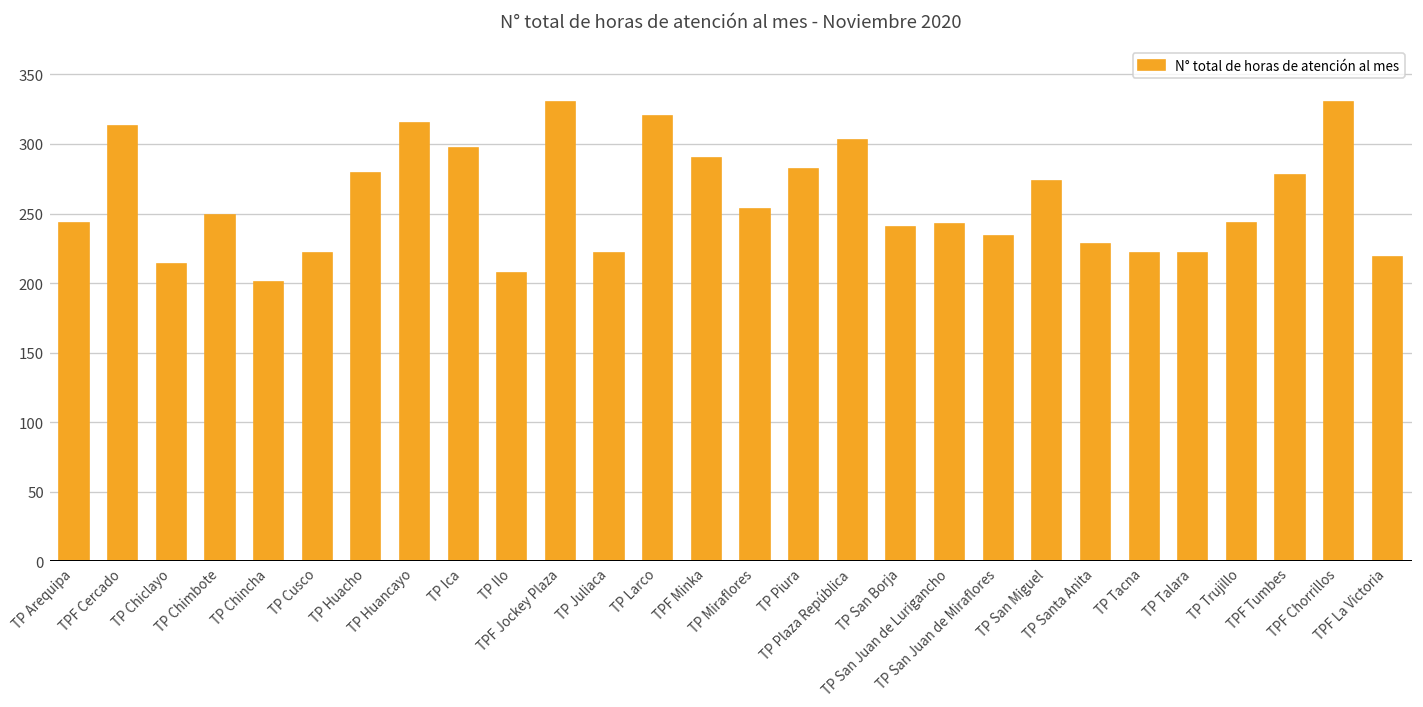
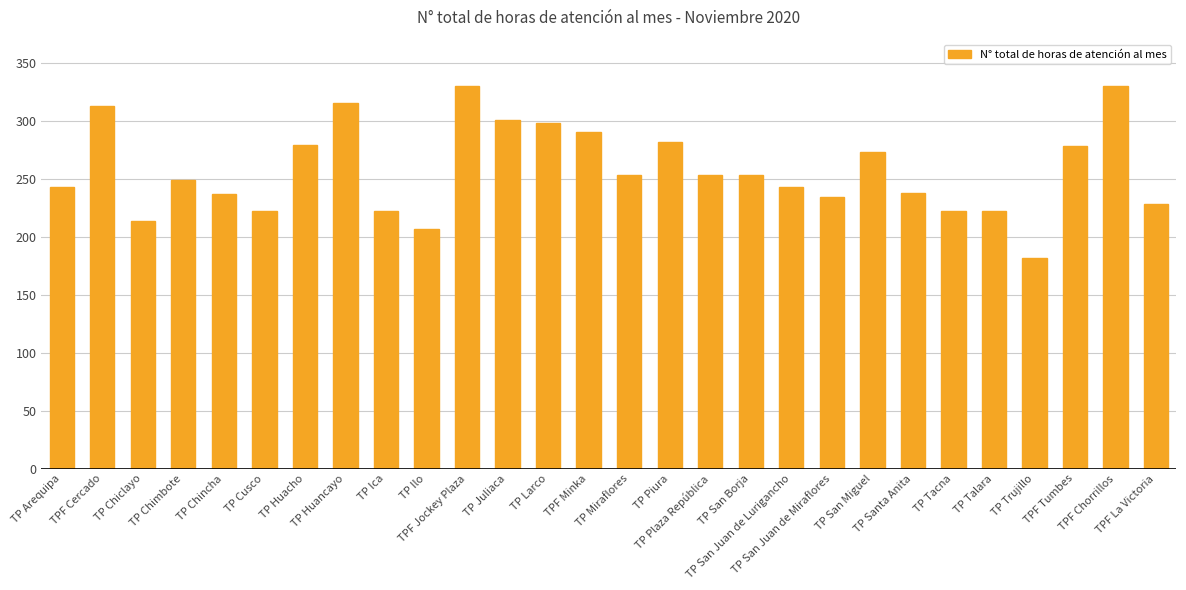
TP Chincha: 201 -> 237
TP Ica: 297 -> 222
TP Juliaca: 222 -> 301
TP Larco: 320 -> 298
TP Plaza República: 303 -> 253
TP San Borja: 240 -> 253
TP Santa Anita: 228 -> 238
TP Trujillo: 243 -> 182
TPF La Victoria: 219 -> 228
